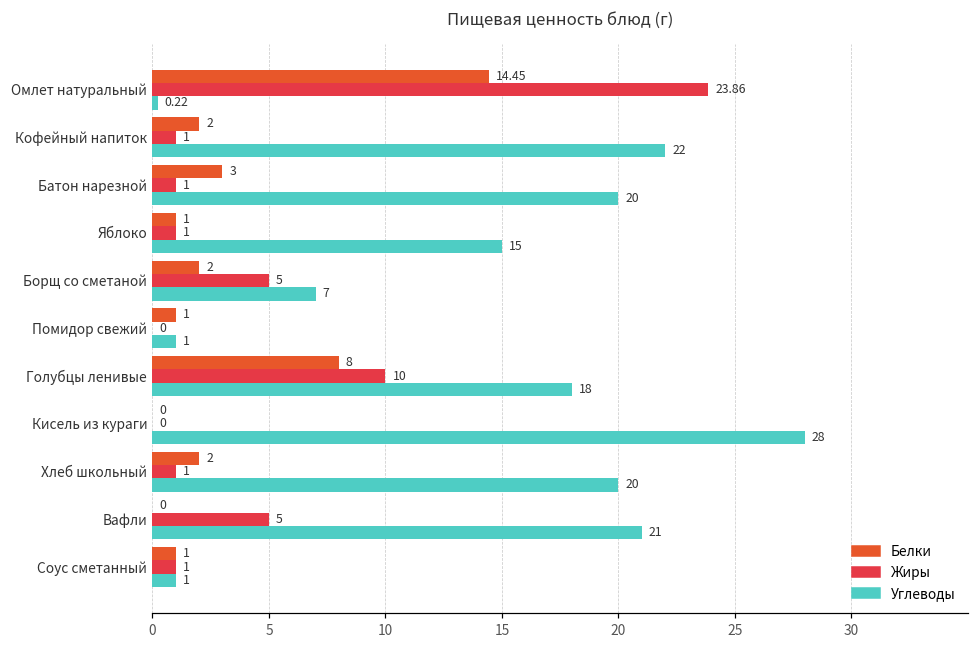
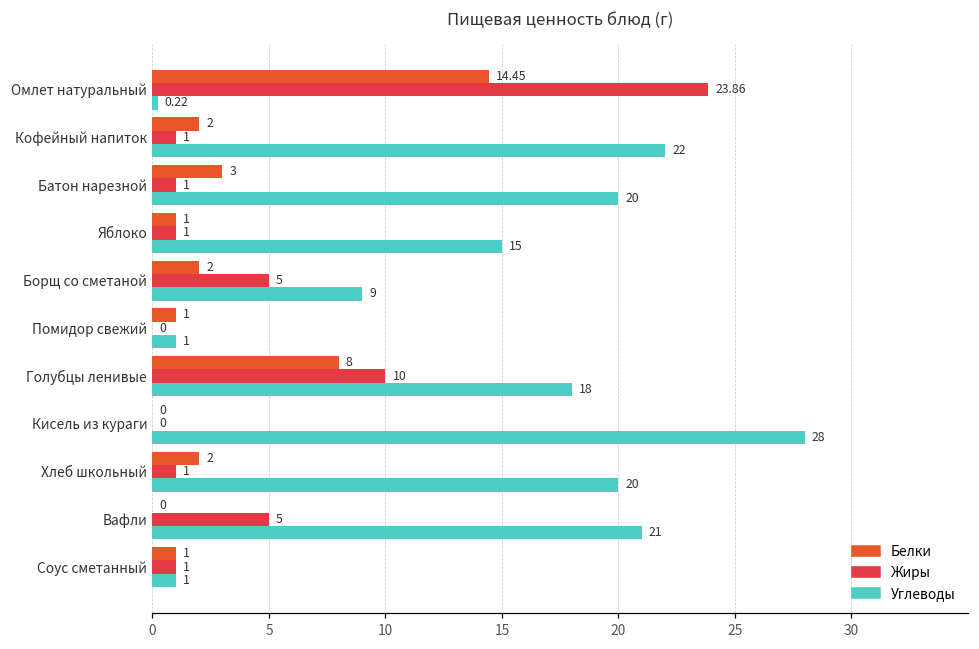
Углеводы, Борщ со сметаной: 7 -> 9
